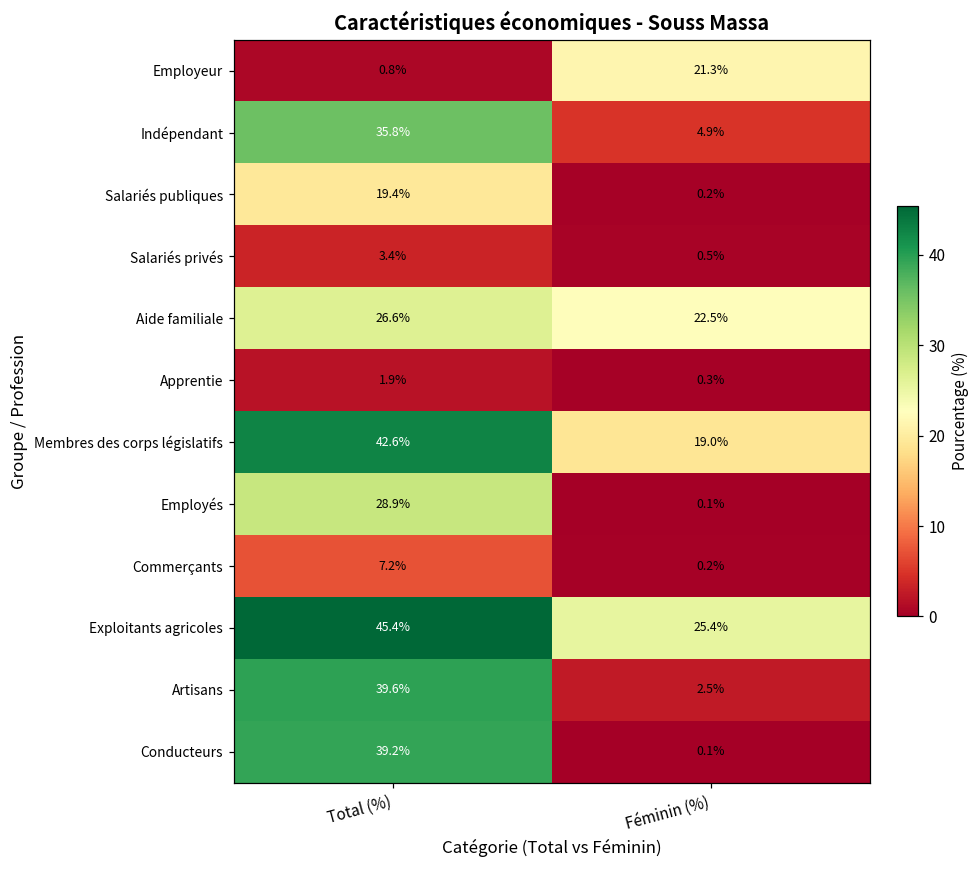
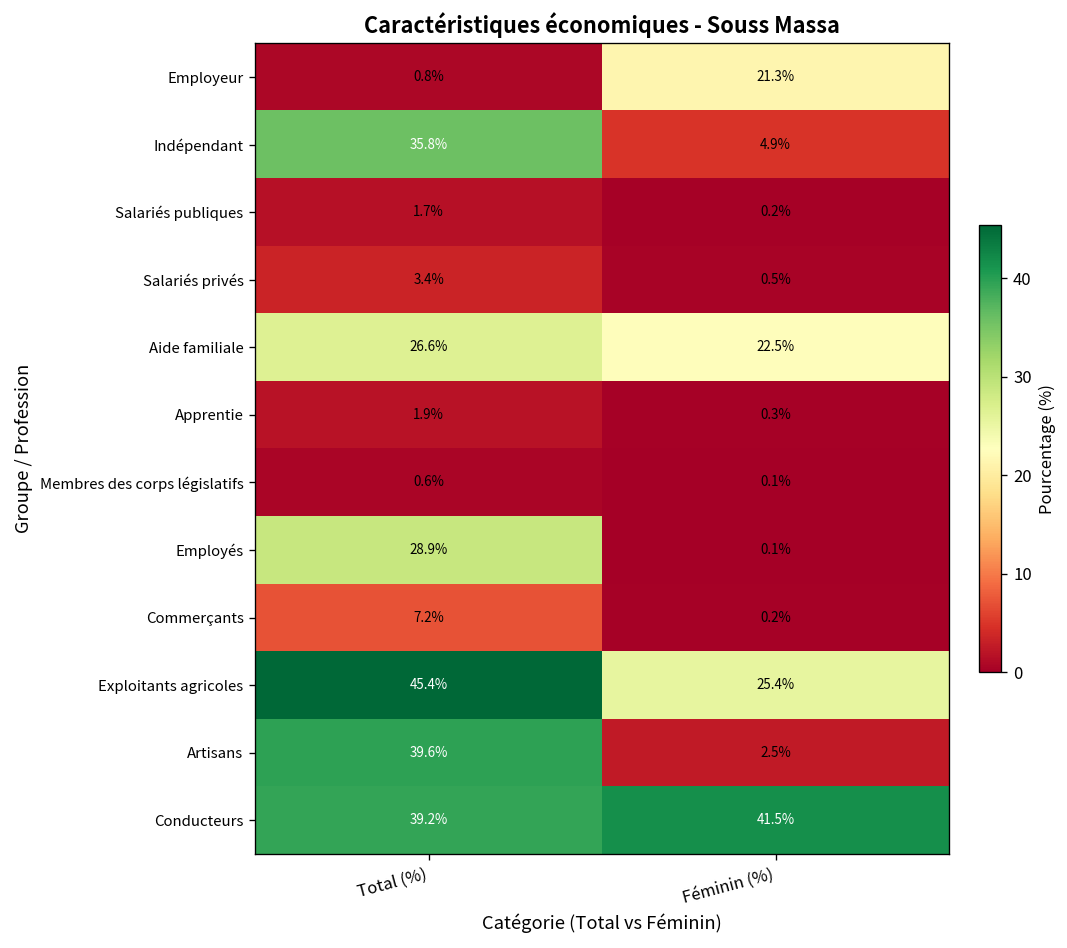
Salariés publiques, Total (%): 19.4% -> 1.7%
Membres des corps législatifs, Total (%): 42.6% -> 0.6%
Membres des corps législatifs, Féminin (%): 19.0% -> 0.1%
Conducteurs, Féminin (%): 0.1% -> 41.5%
